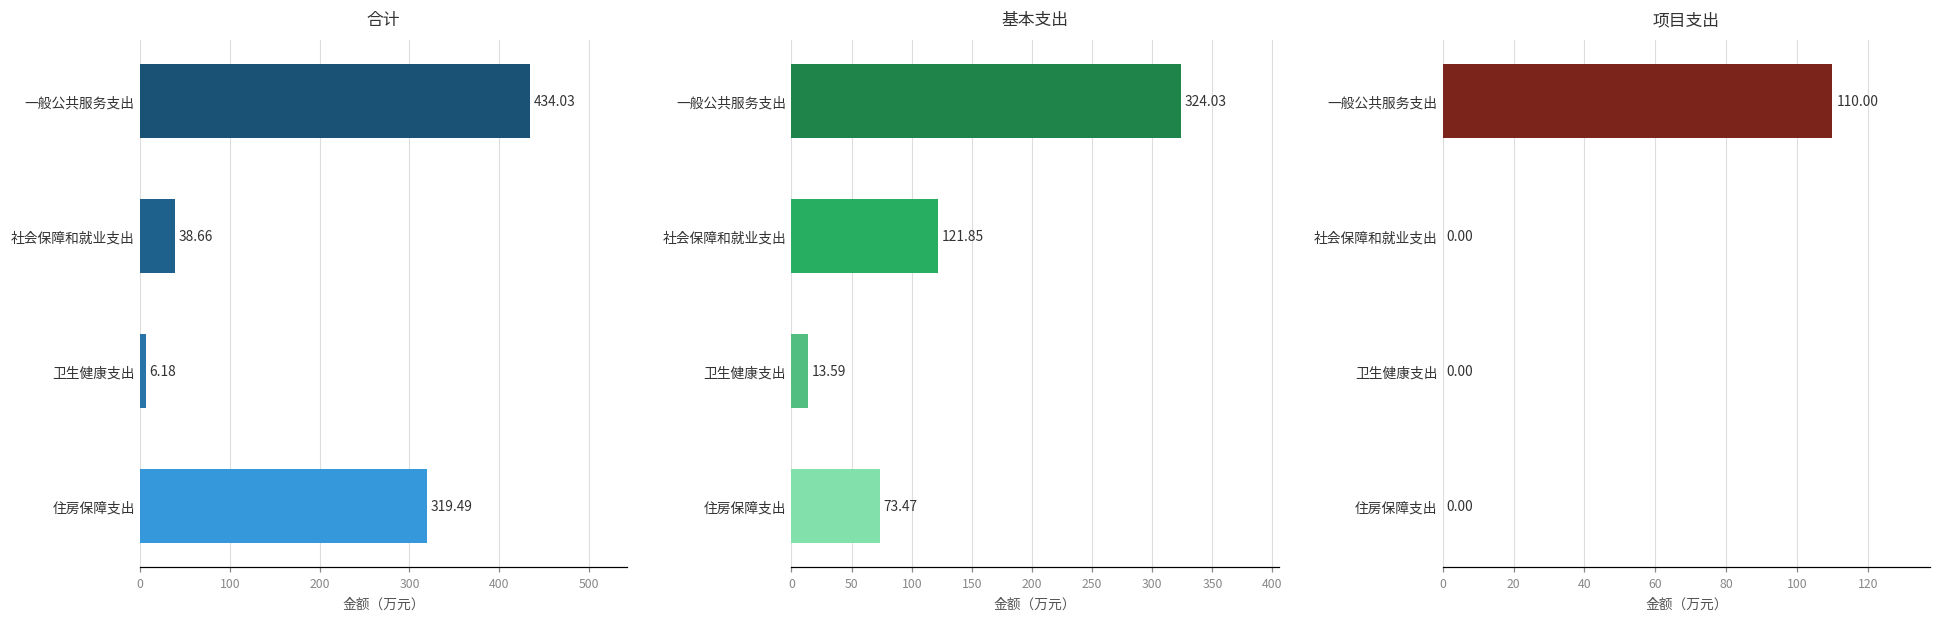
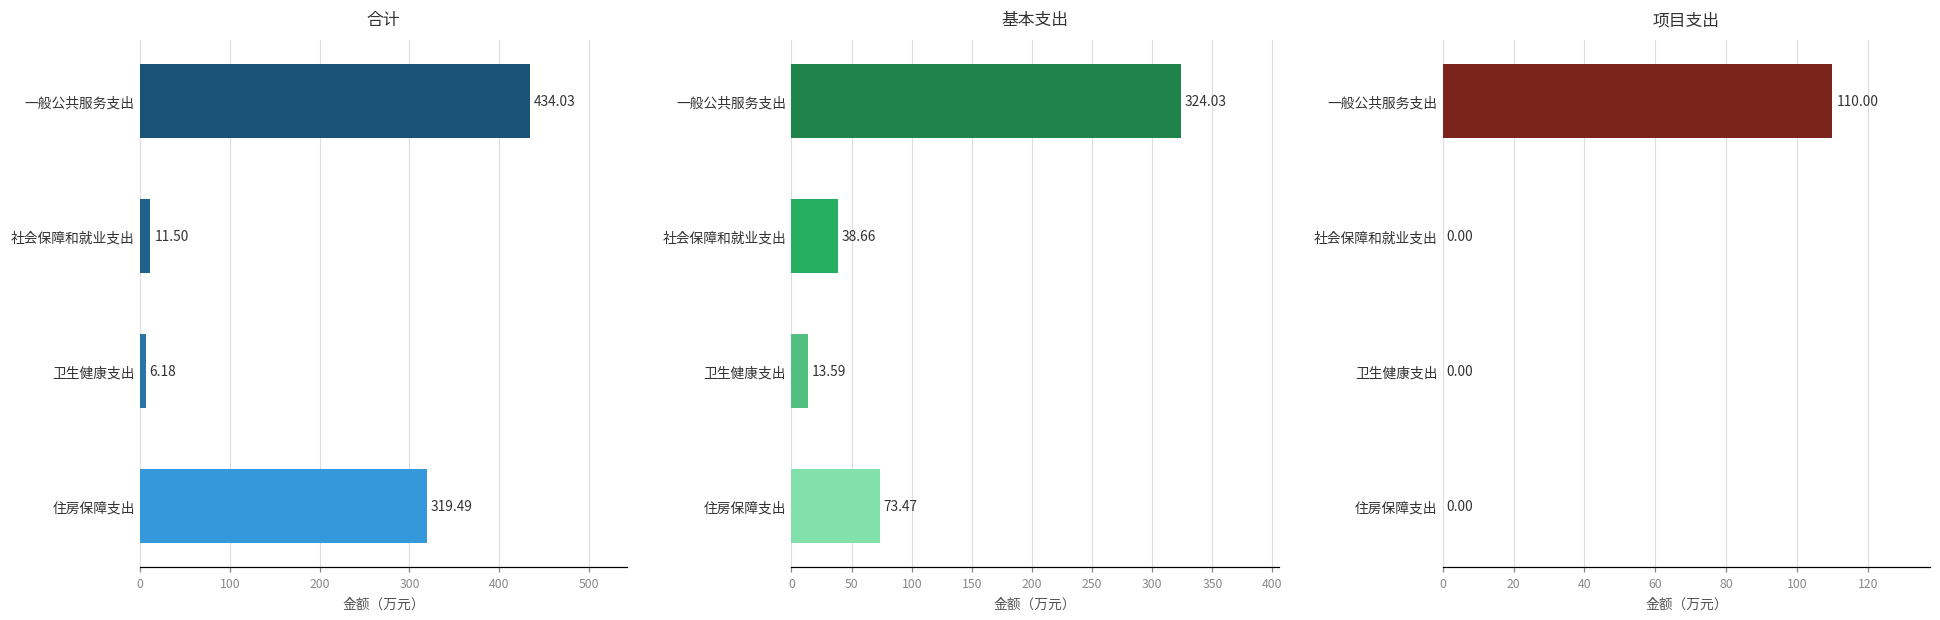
合计, 社会保障和就业支出: 38.66 -> 11.50
基本支出, 社会保障和就业支出: 121.85 -> 38.66
